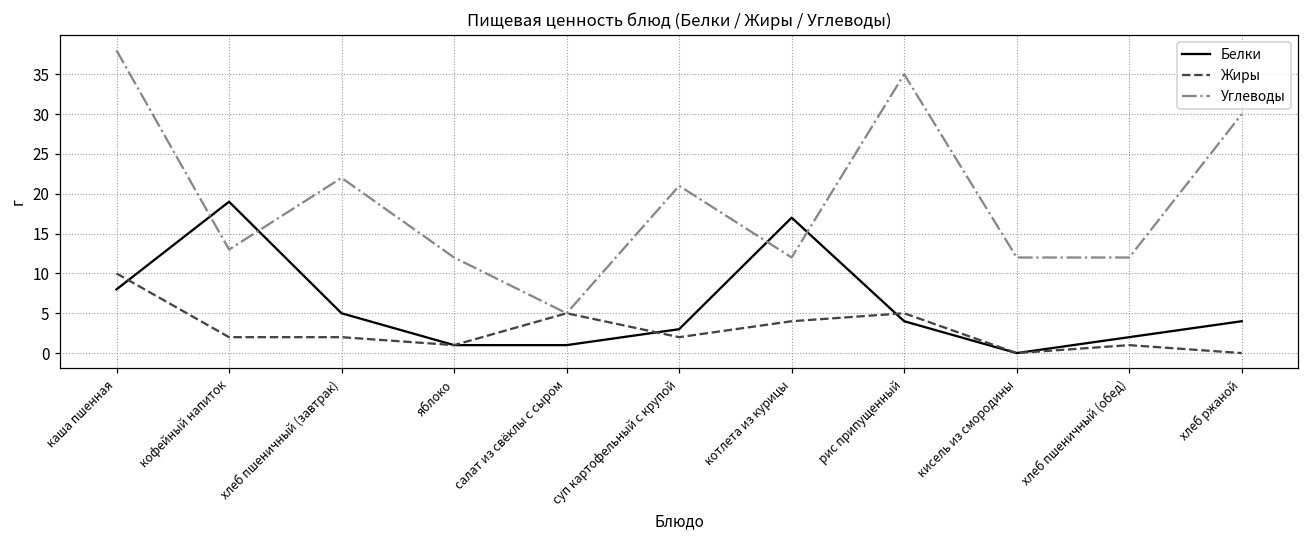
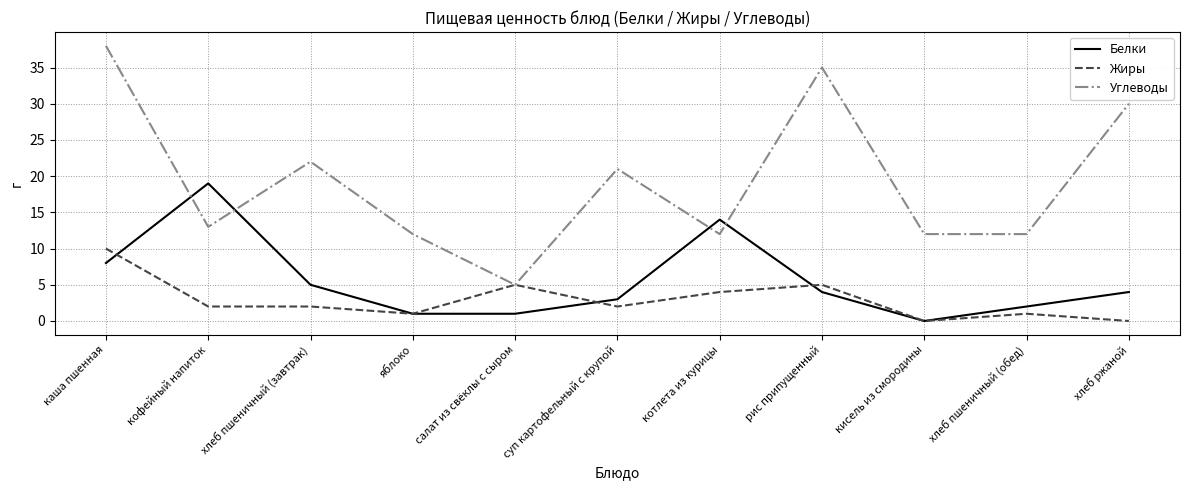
Белки, котлета из курицы: 17 -> 14
